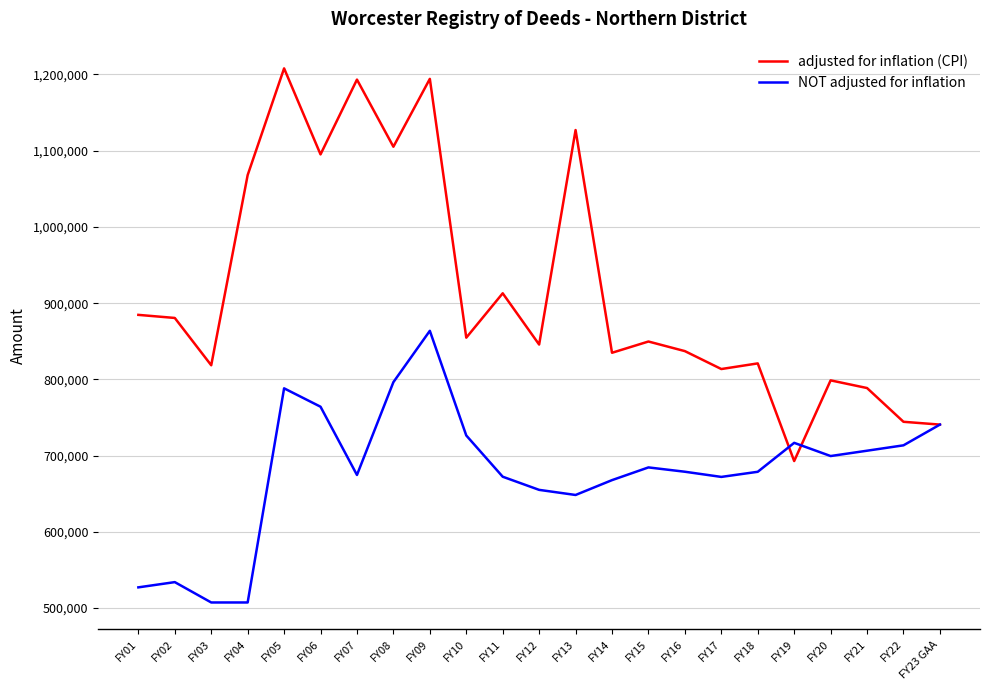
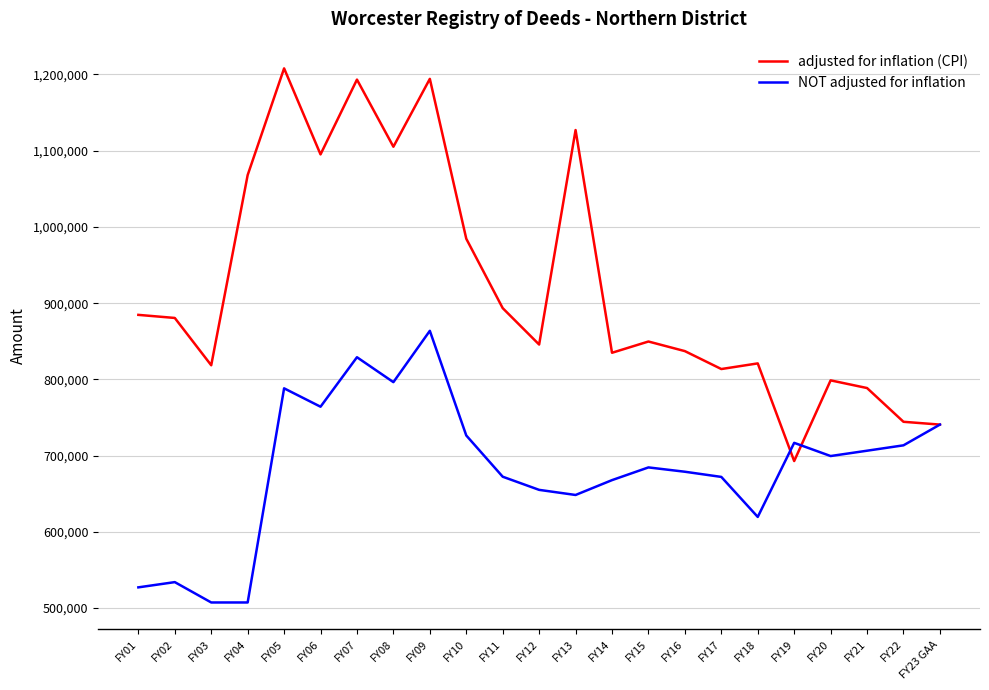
NOT adjusted for inflation, FY07: 670,000 -> 830,000
adjusted for inflation (CPI), FY10: 850,000 -> 980,000
adjusted for inflation (CPI), FY11: 910,000 -> 890,000
NOT adjusted for inflation, FY18: 680,000 -> 620,000
